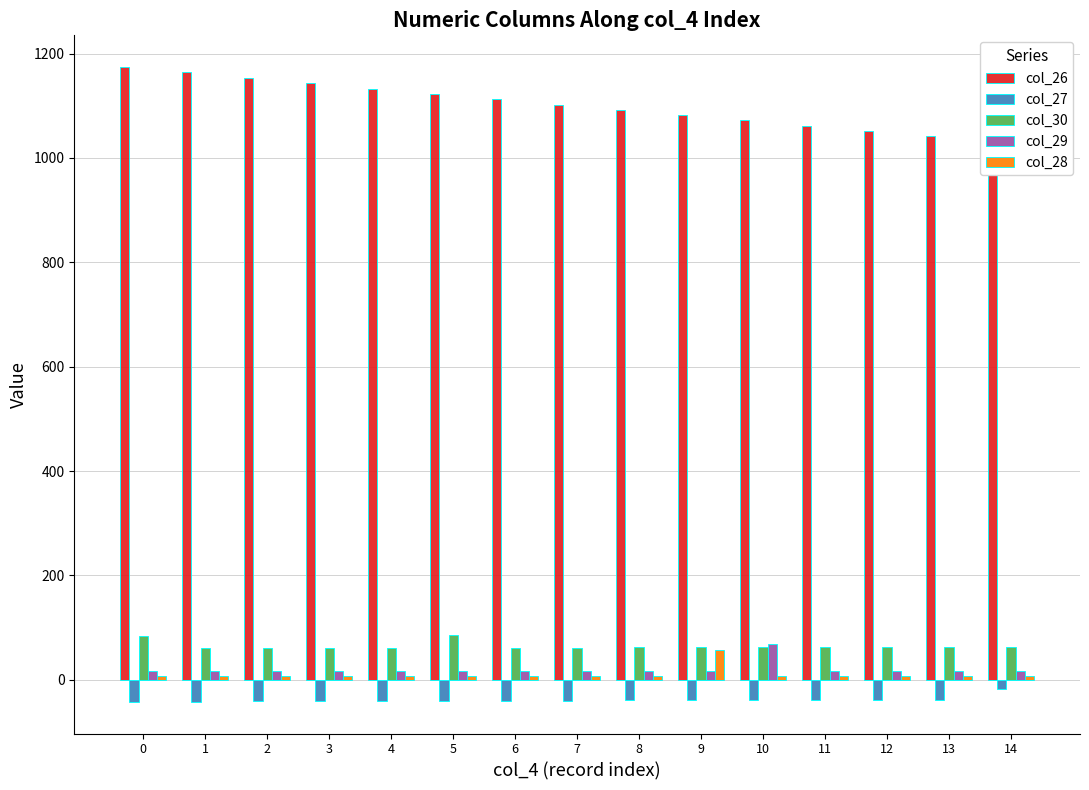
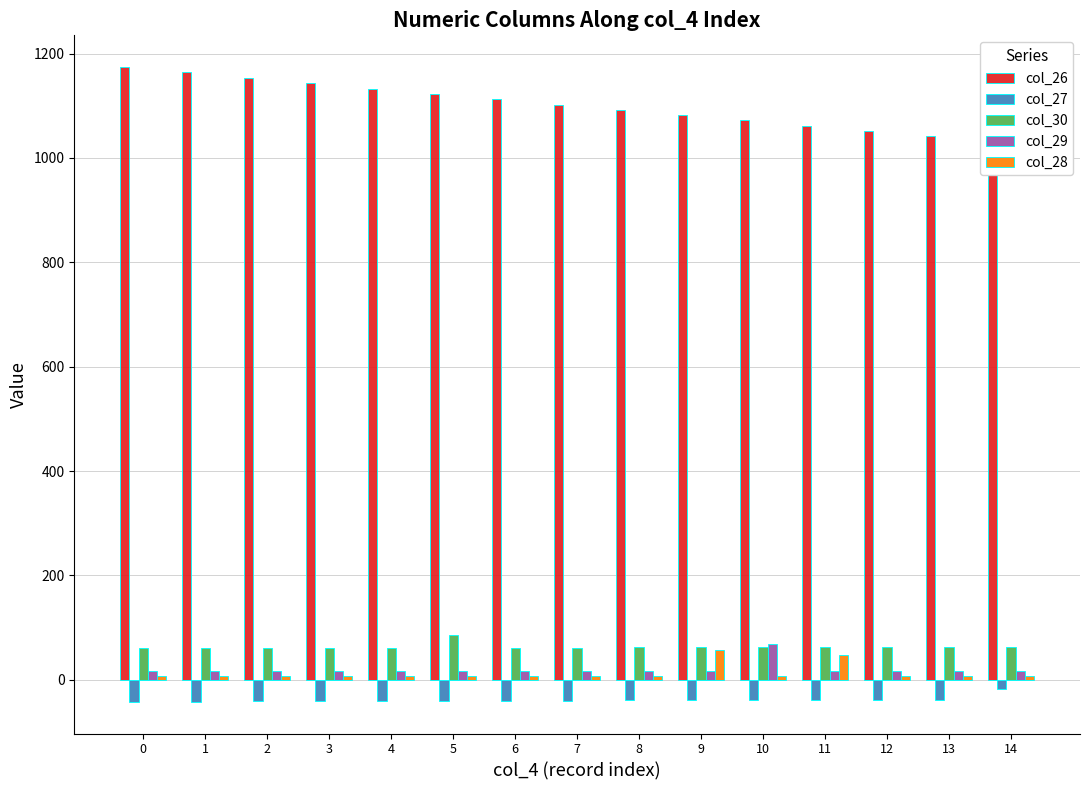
col_30, 0: 80 -> 60
col_28, 11: 10 -> 50
